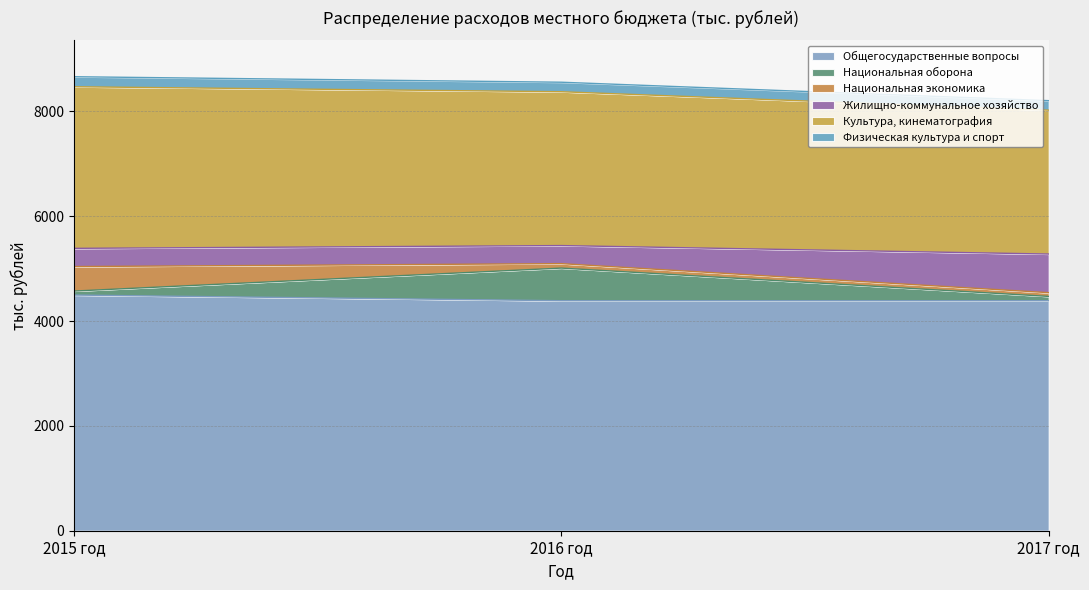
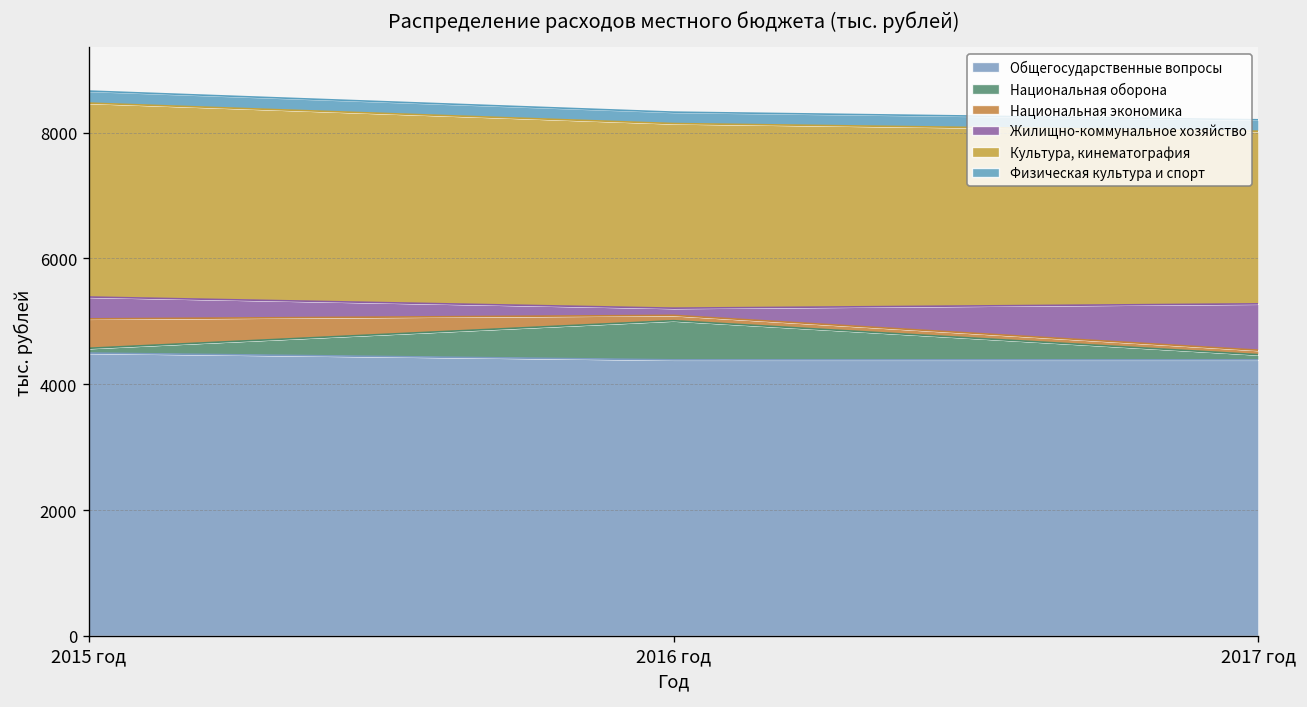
Жилищно-коммунальное хозяйство, 2016 год: 300 -> 100
